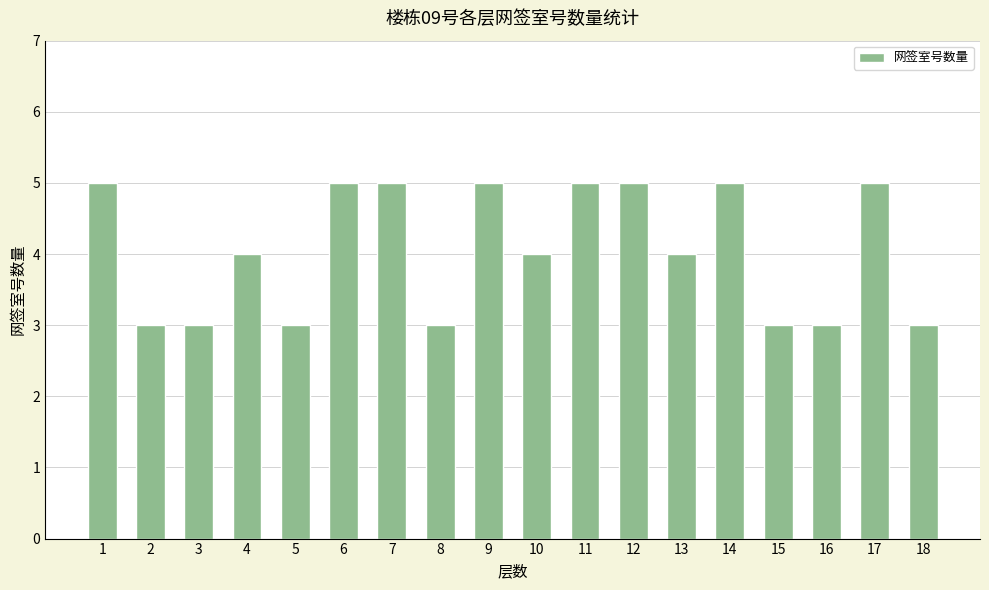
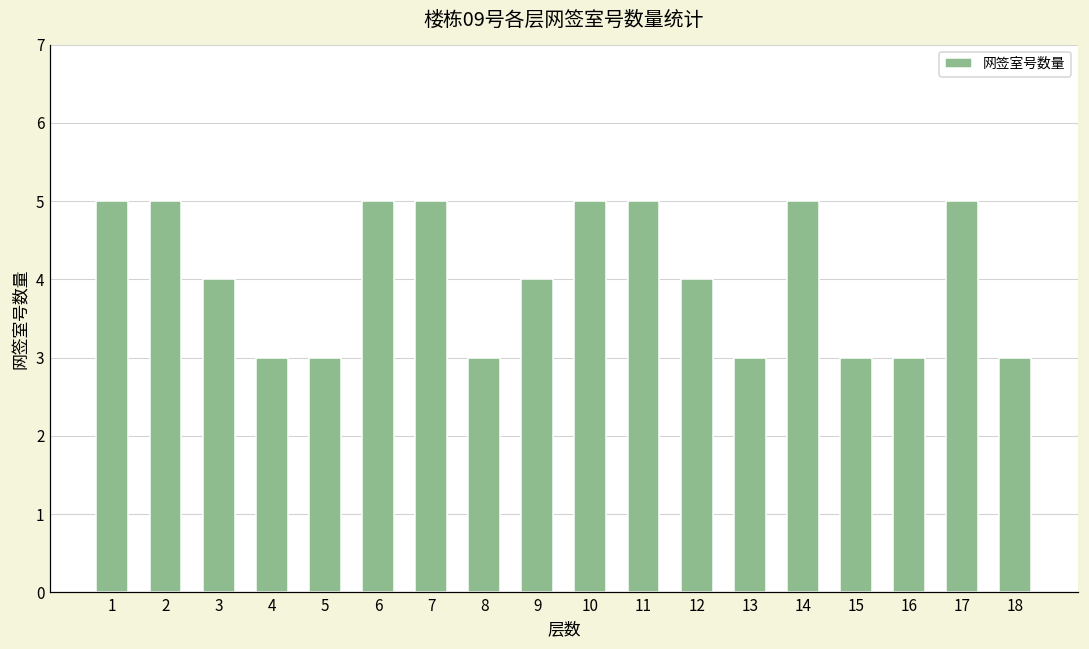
2: 3 -> 5
3: 3 -> 4
4: 4 -> 3
9: 5 -> 4
10: 4 -> 5
12: 5 -> 4
13: 4 -> 3
